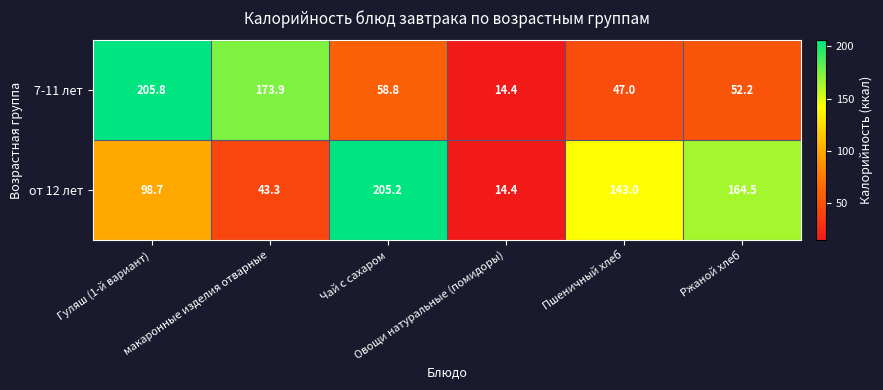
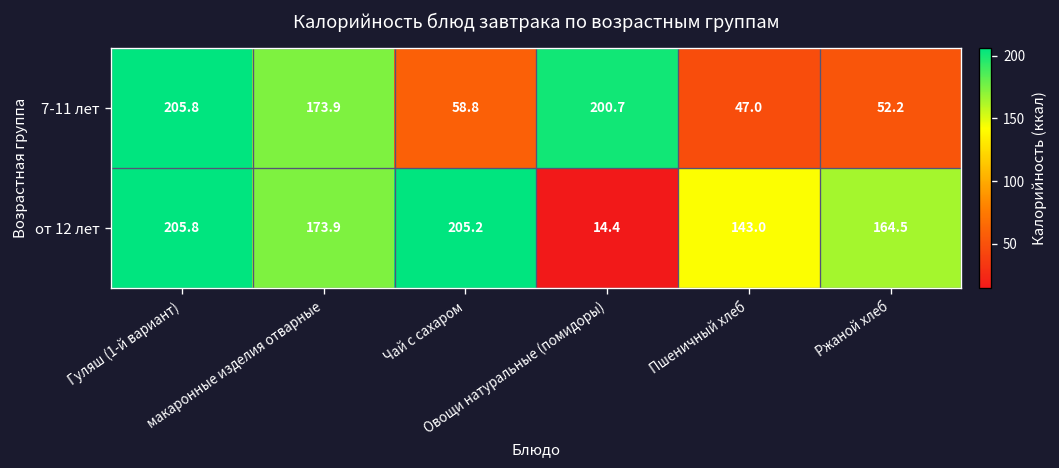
7-11 лет, Овощи натуральные (помидоры): 14.4 -> 200.7
от 12 лет, Гуляш (1-й вариант): 98.7 -> 205.8
от 12 лет, макаронные изделия отварные: 43.3 -> 173.9
